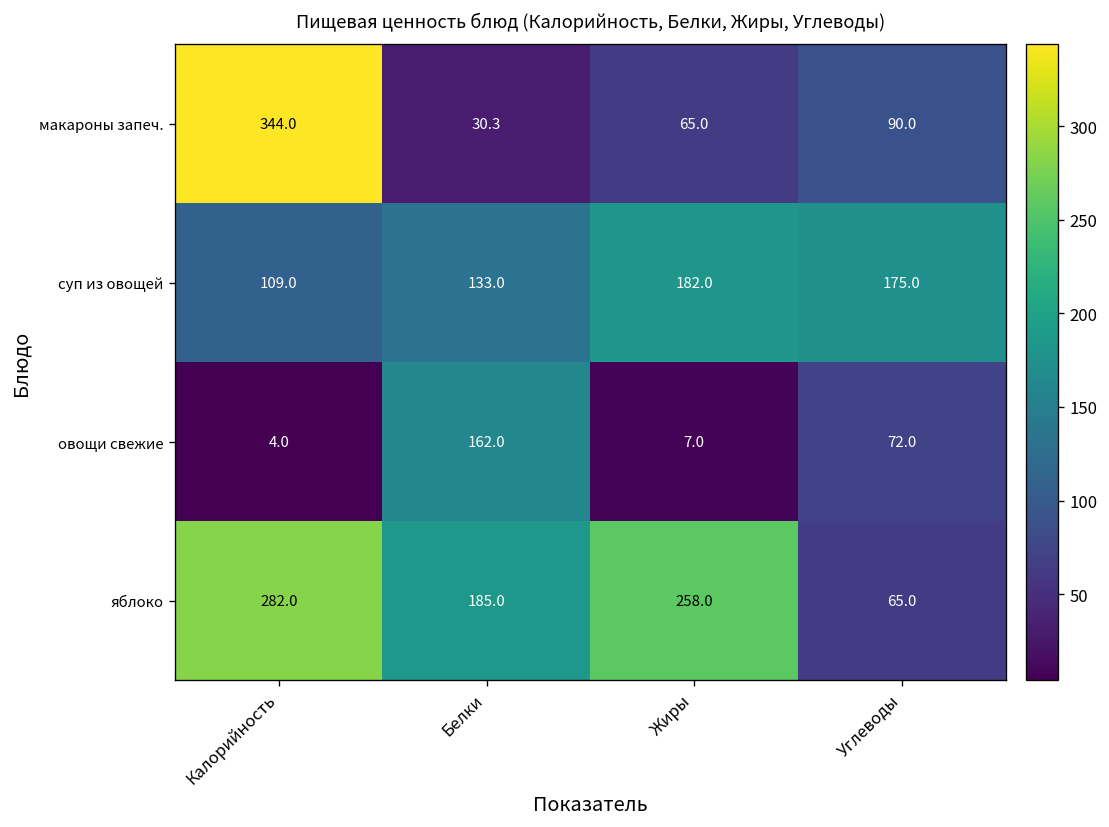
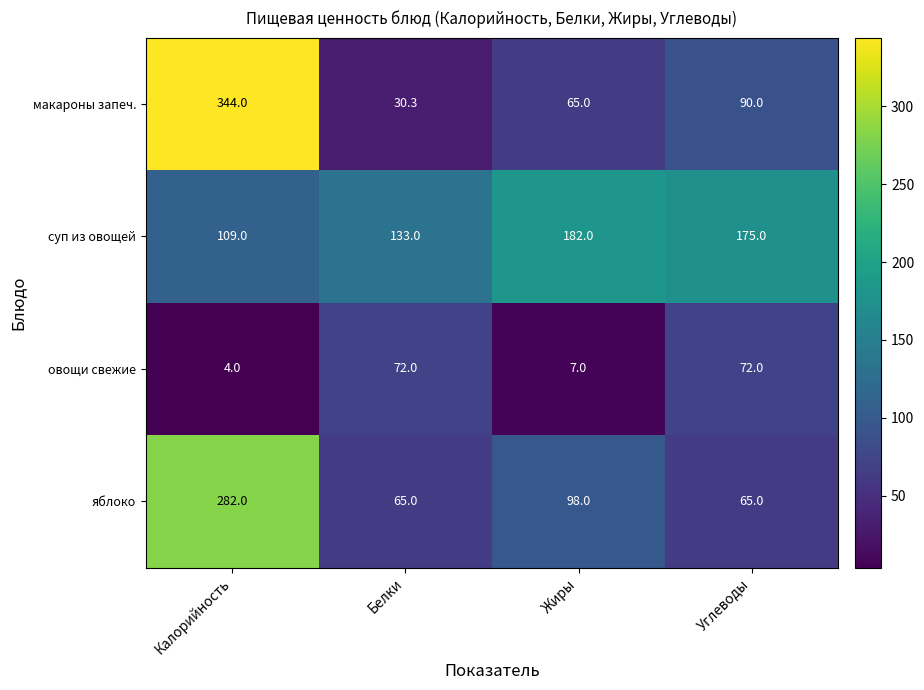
овощи свежие, Белки: 162.0 -> 72.0
яблоко, Белки: 185.0 -> 65.0
яблоко, Жиры: 258.0 -> 98.0
